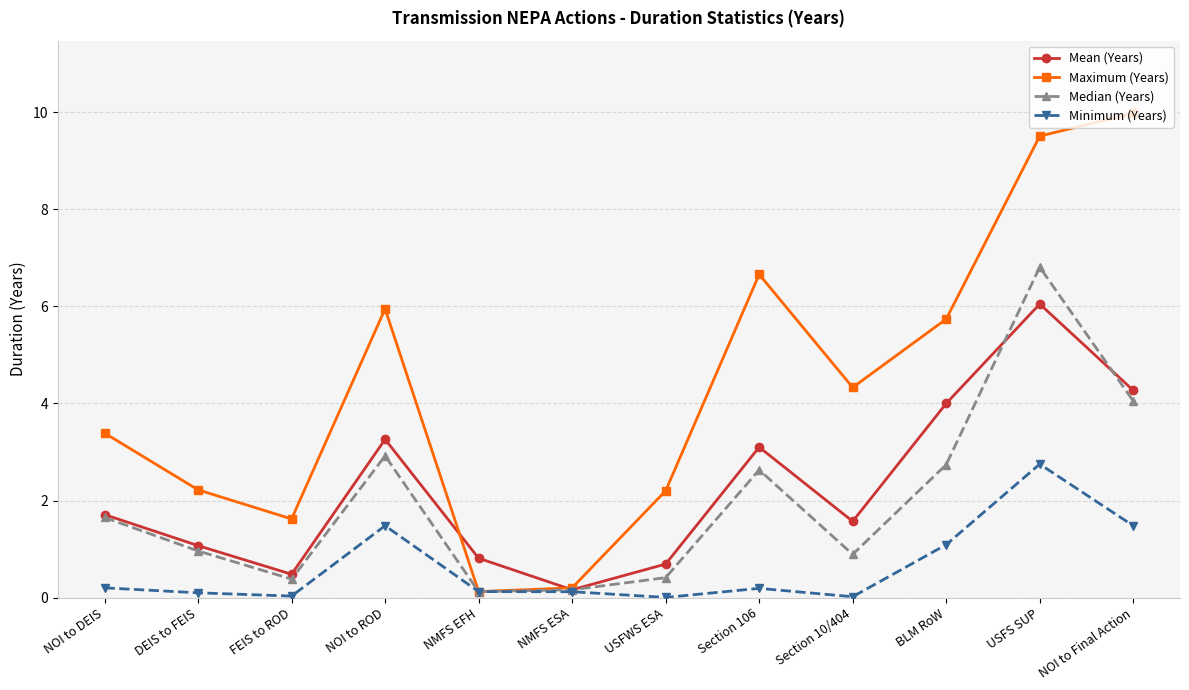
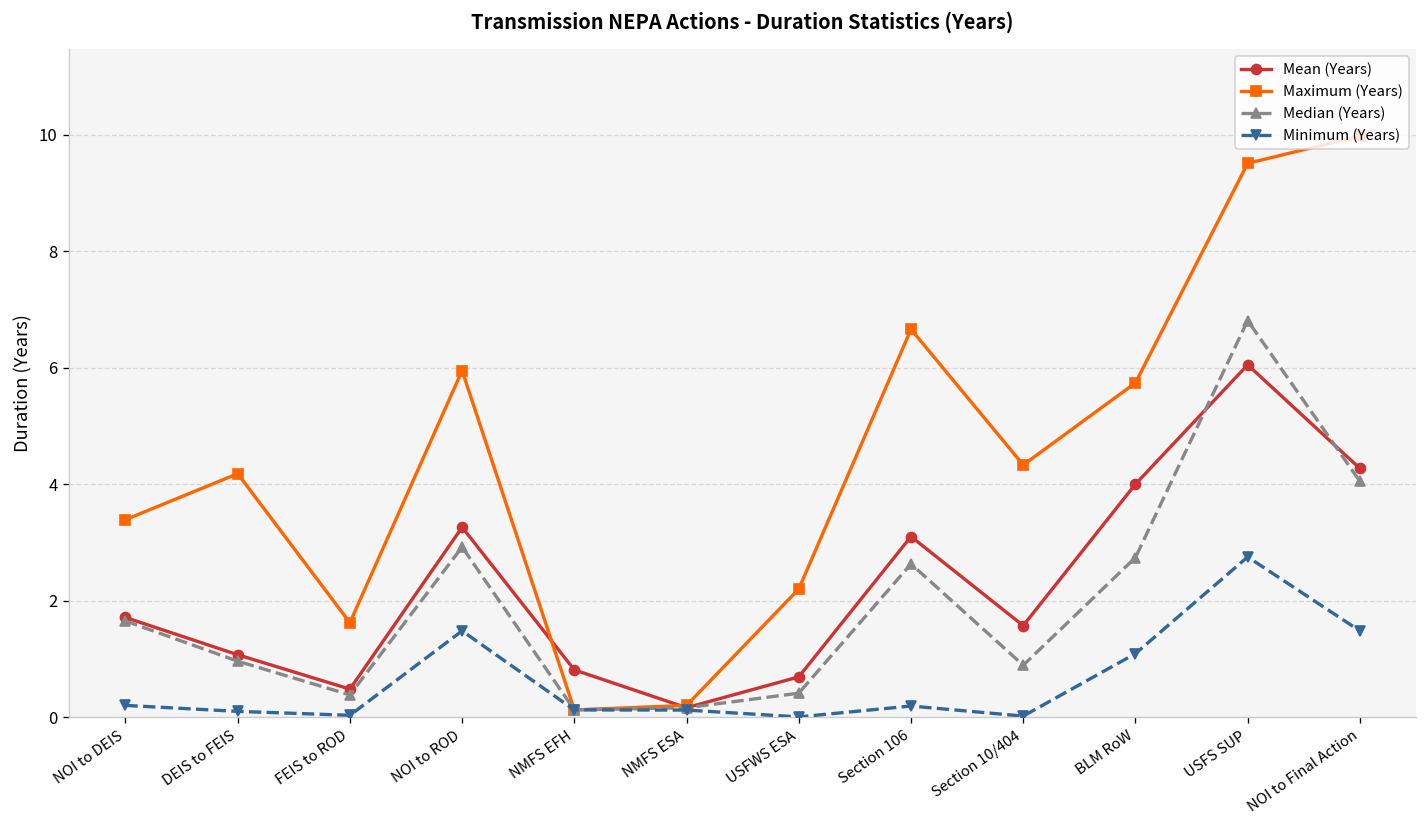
Maximum (Years), DEIS to FEIS: 2.2 -> 4.2
